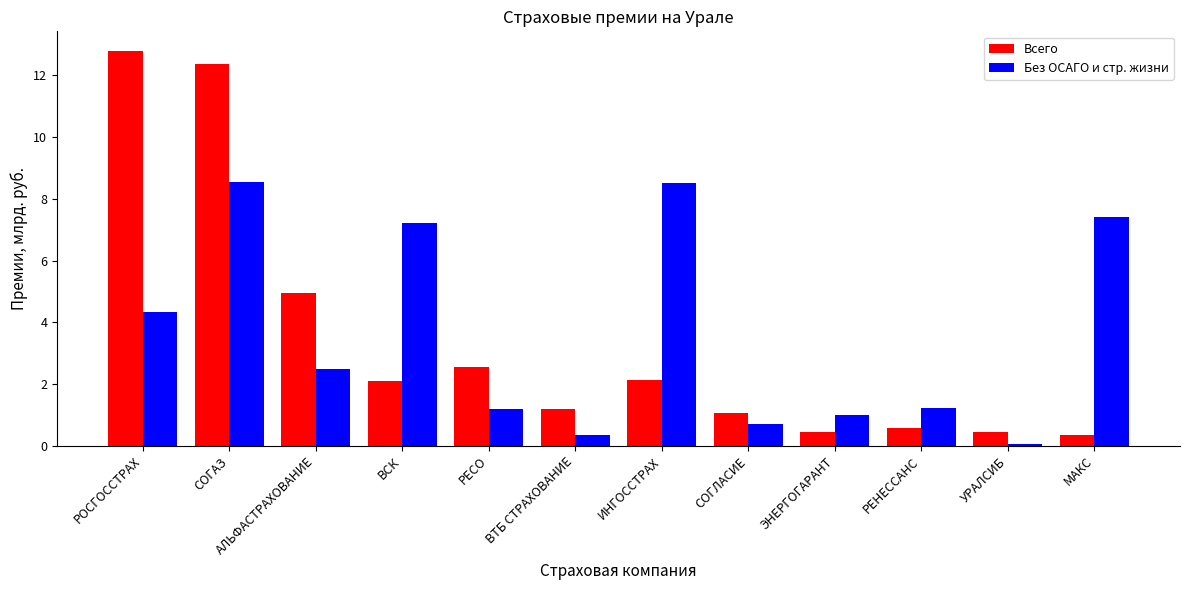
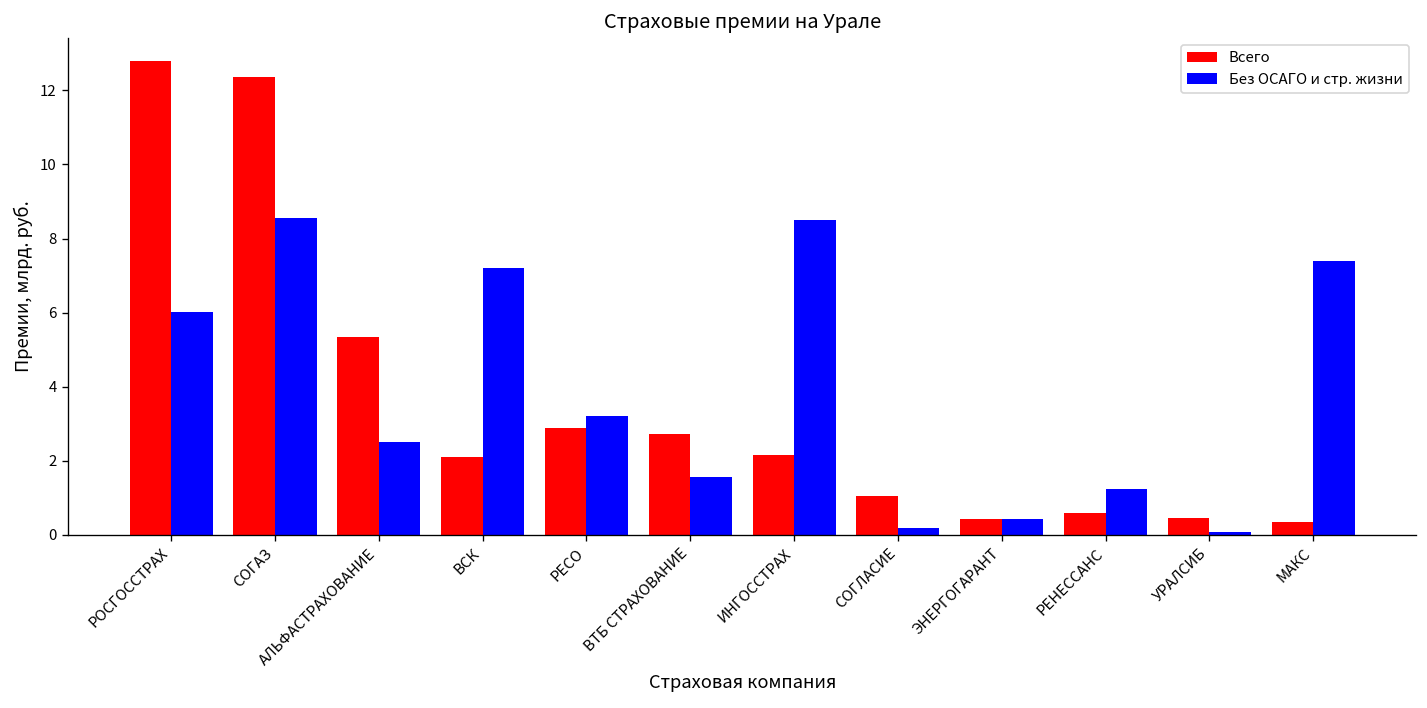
Без ОСАГО и стр. жизни, РОСГОССТРАХ: 4.3 -> 6.0
Всего, АЛЬФАСТРАХОВАНИЕ: 5.0 -> 5.3
Всего, РЕСО: 2.5 -> 2.9
Без ОСАГО и стр. жизни, РЕСО: 1.2 -> 3.2
Всего, ВТБ СТРАХОВАНИЕ: 1.2 -> 2.7
Без ОСАГО и стр. жизни, ВТБ СТРАХОВАНИЕ: 0.4 -> 1.6
Без ОСАГО и стр. жизни, СОГЛАСИЕ: 0.7 -> 0.2
Без ОСАГО и стр. жизни, ЭНЕРГОГАРАНТ: 1.0 -> 0.4
